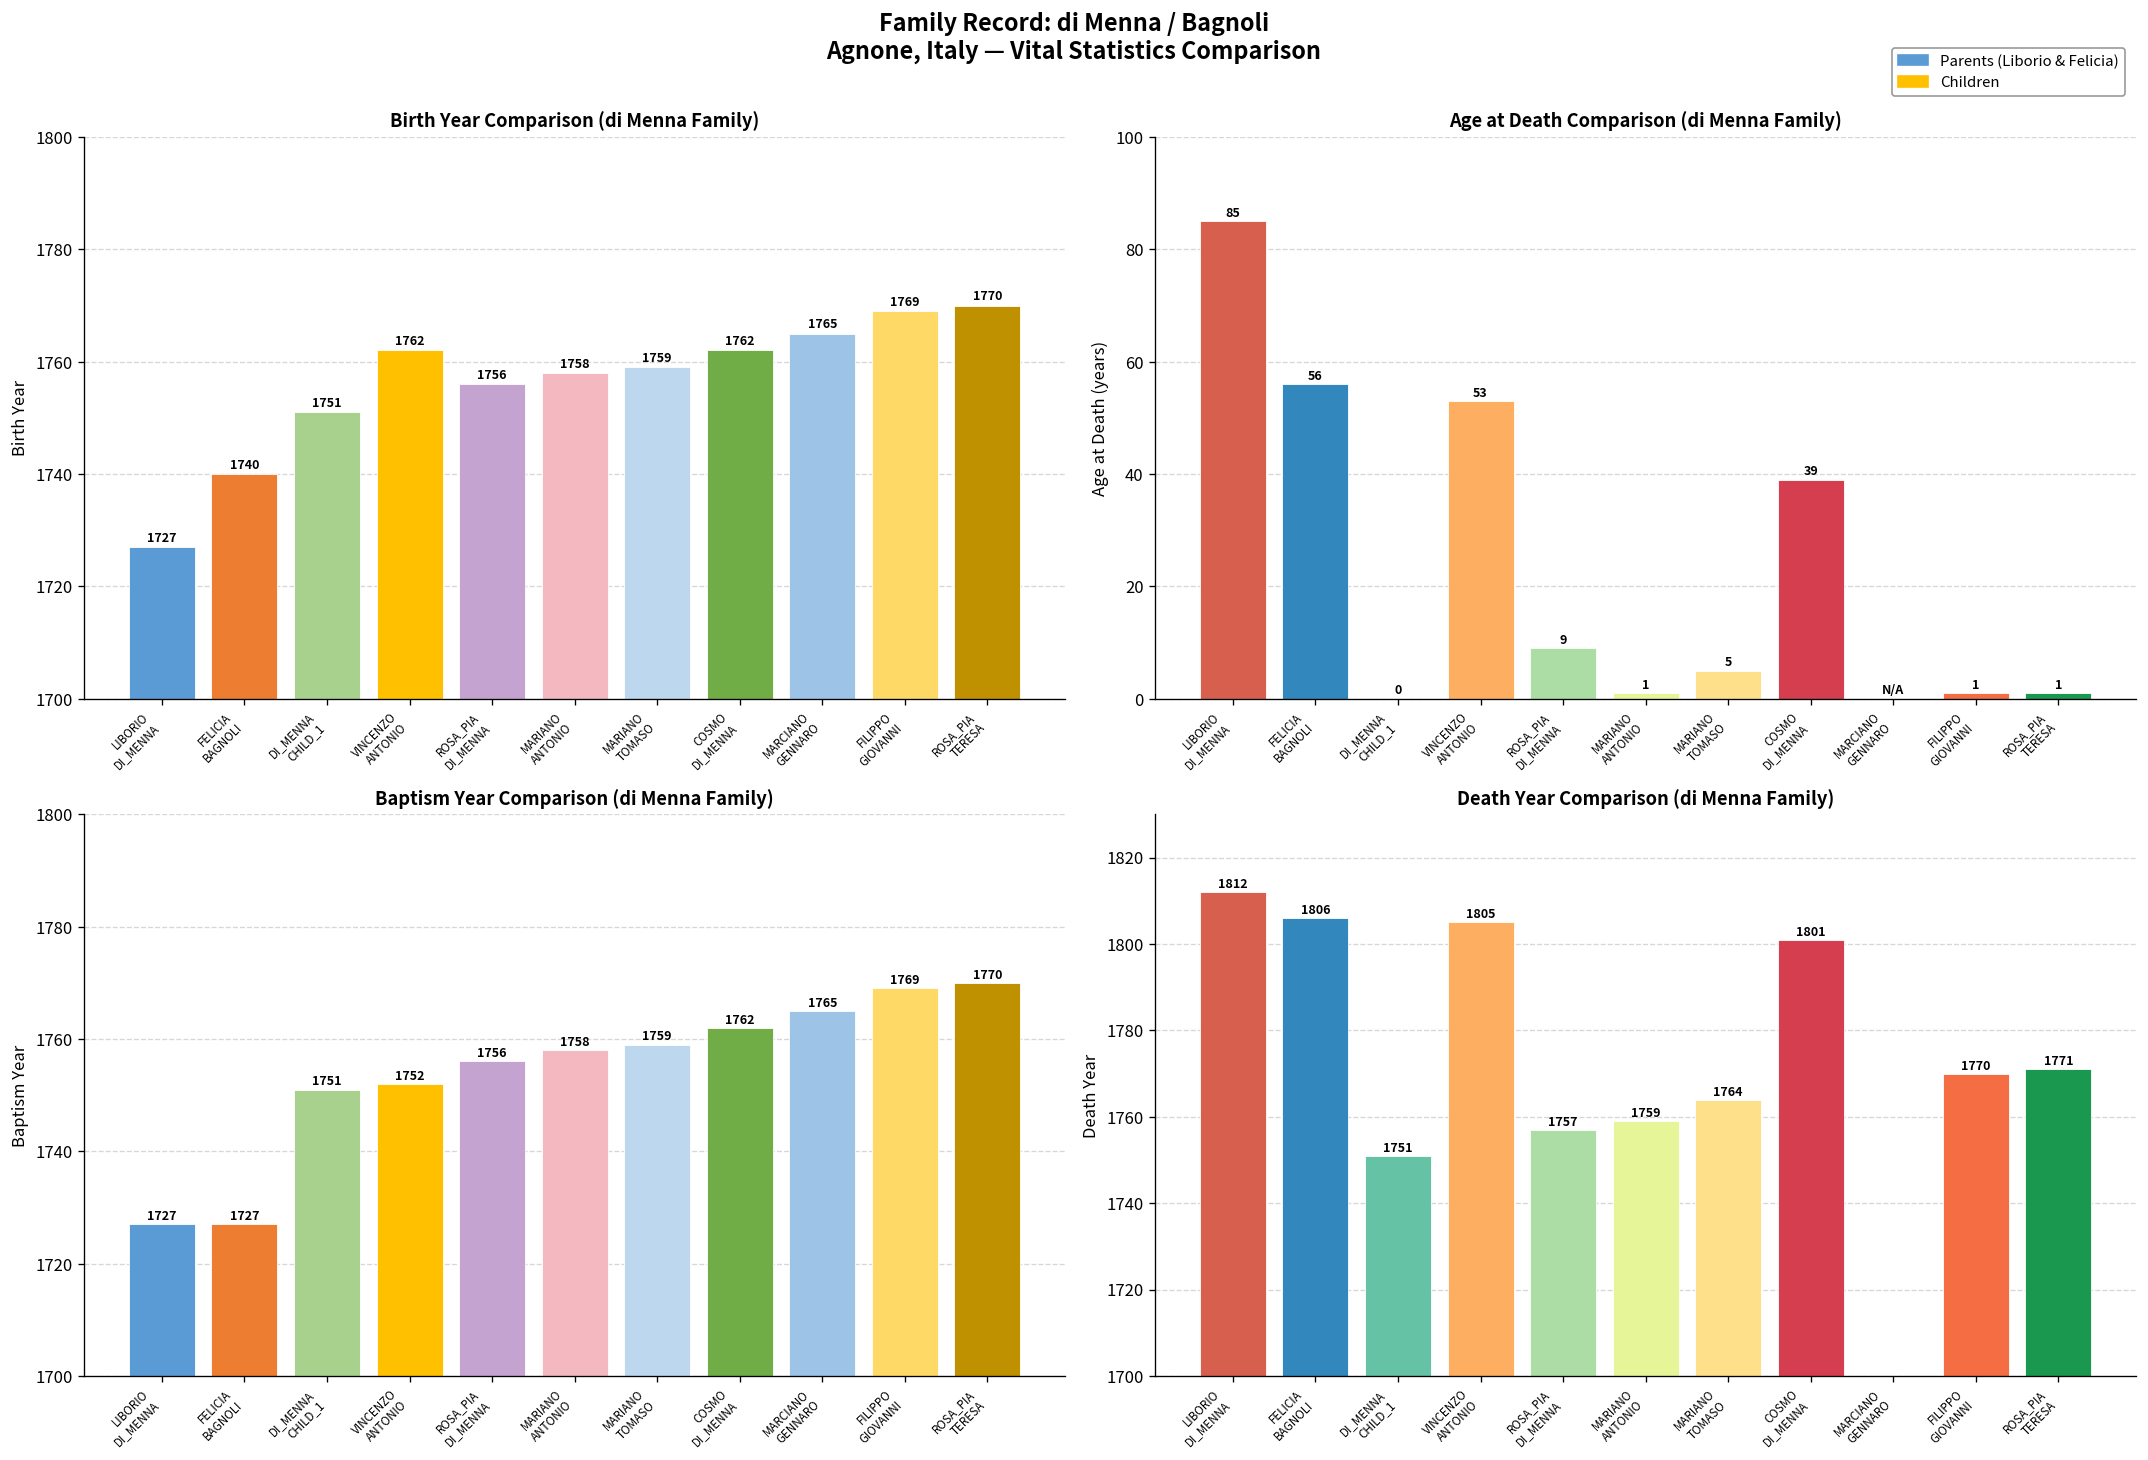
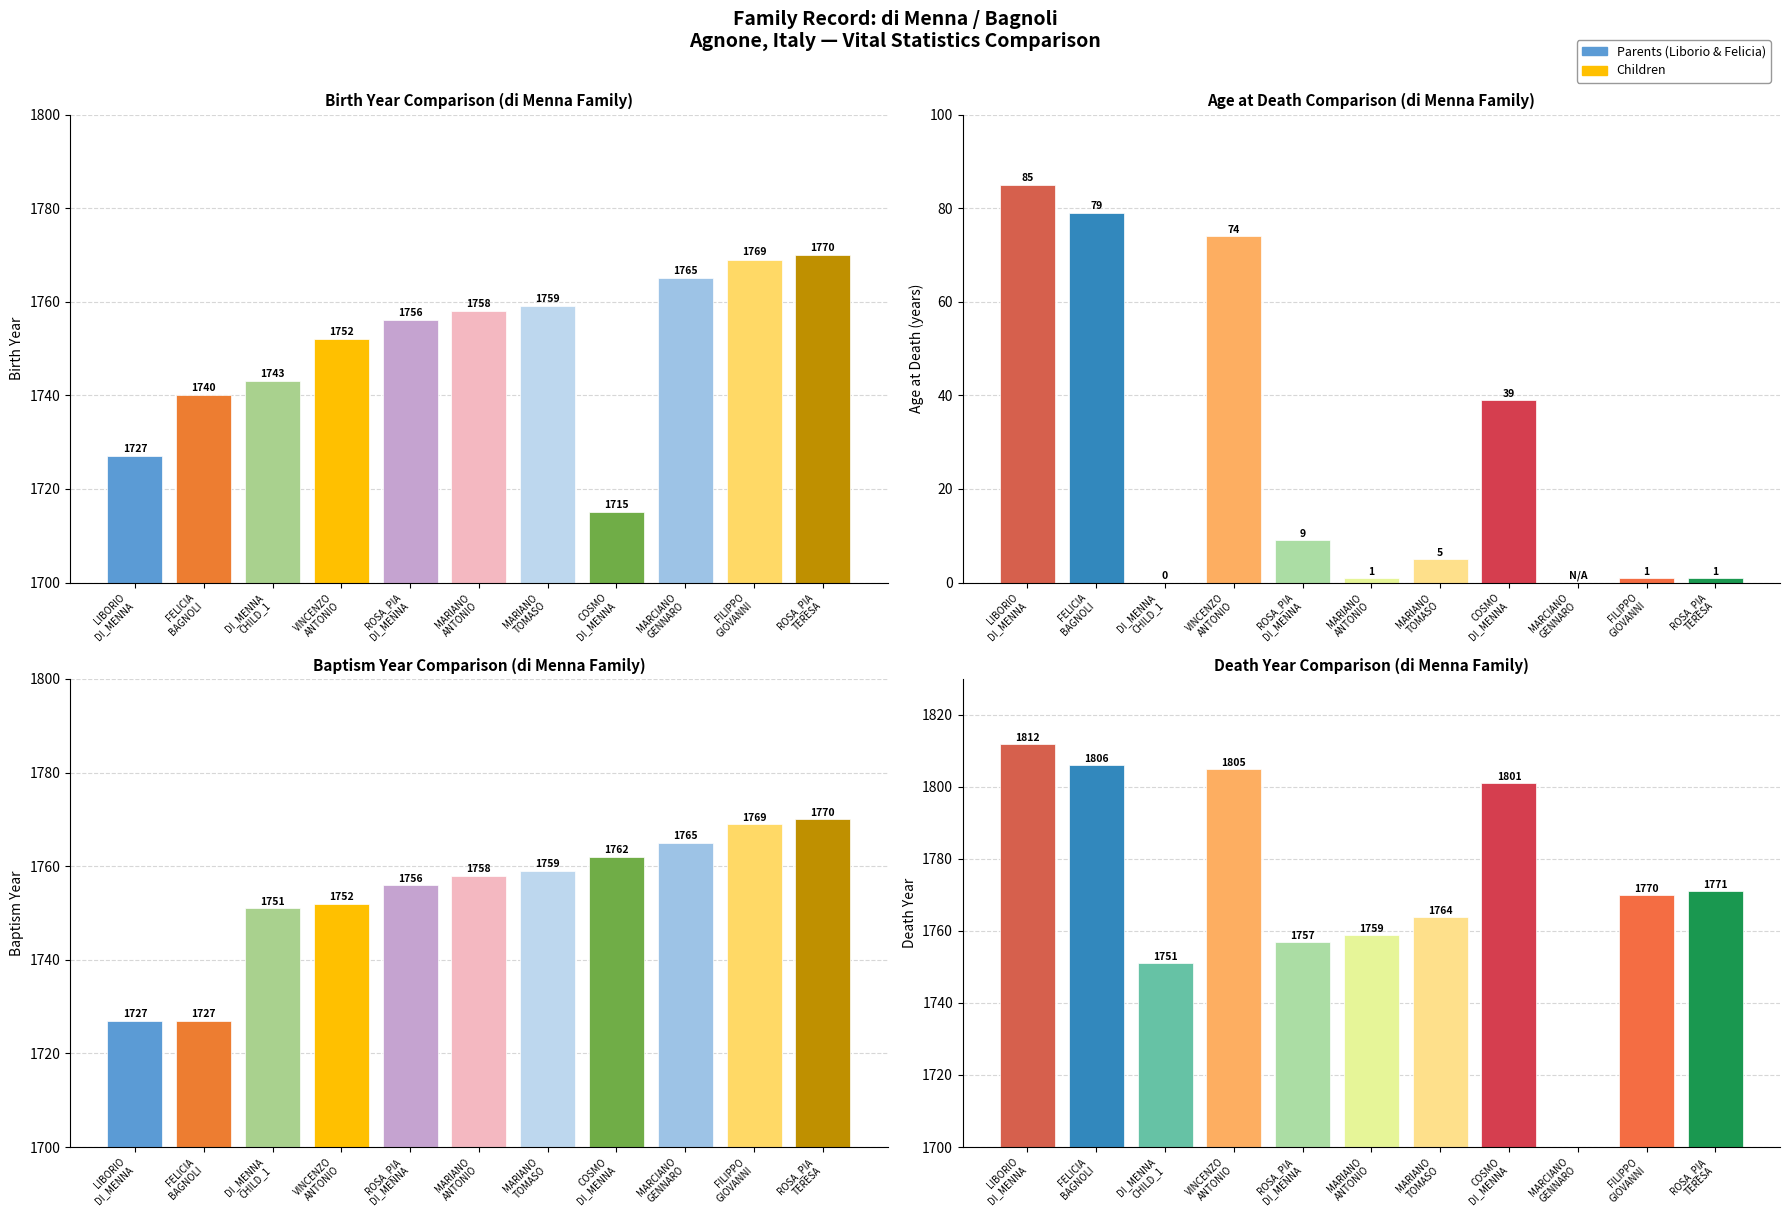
Birth Year Comparison (di Menna Family), DI_MENNA CHILD_1: 1751 -> 1743
Birth Year Comparison (di Menna Family), VINCENZO ANTONIO: 1762 -> 1752
Birth Year Comparison (di Menna Family), COSMO DI_MENNA: 1762 -> 1715
Age at Death Comparison (di Menna Family), FELICIA BAGNOLI: 56 -> 79
Age at Death Comparison (di Menna Family), VINCENZO ANTONIO: 53 -> 74
